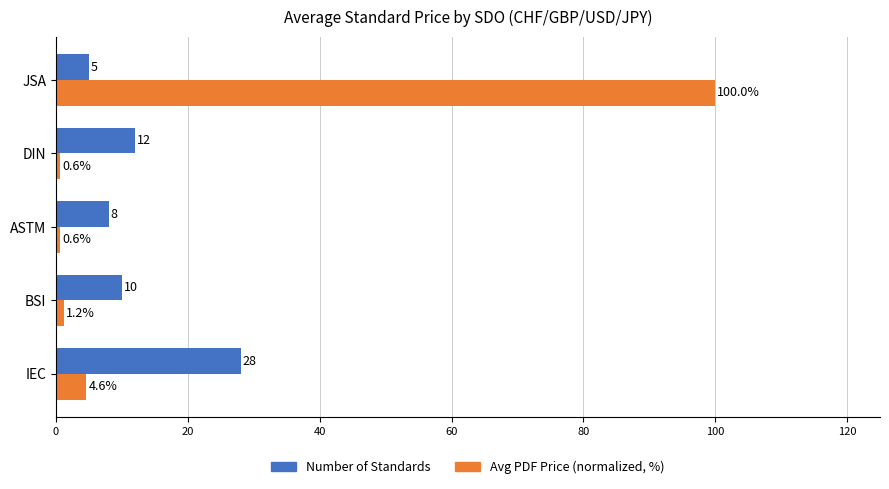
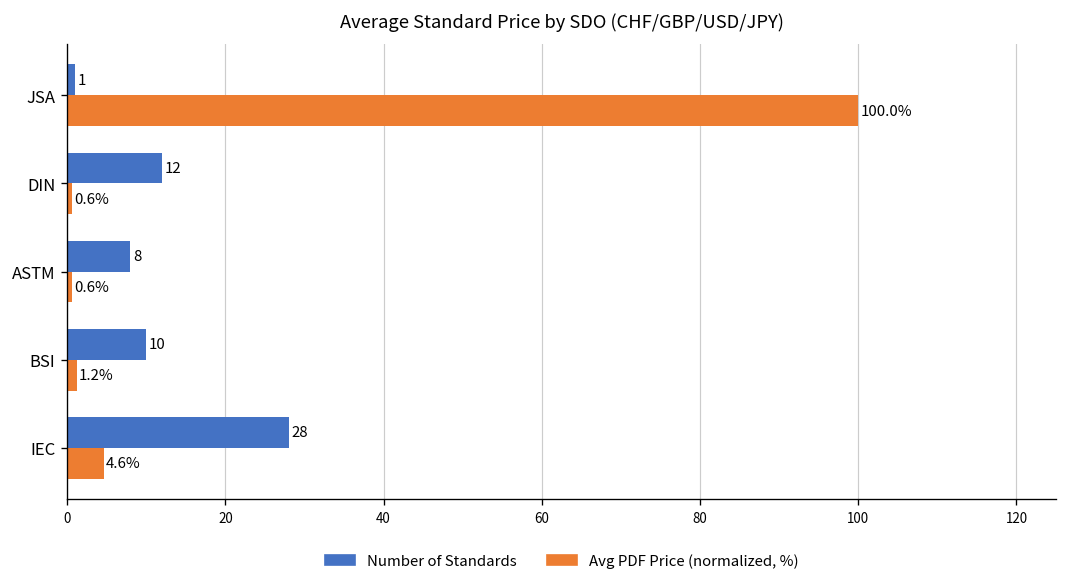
Number of Standards, JSA: 5 -> 1
